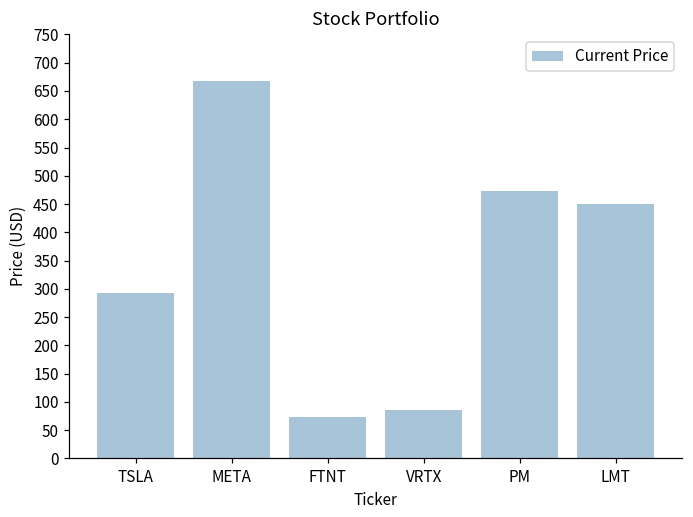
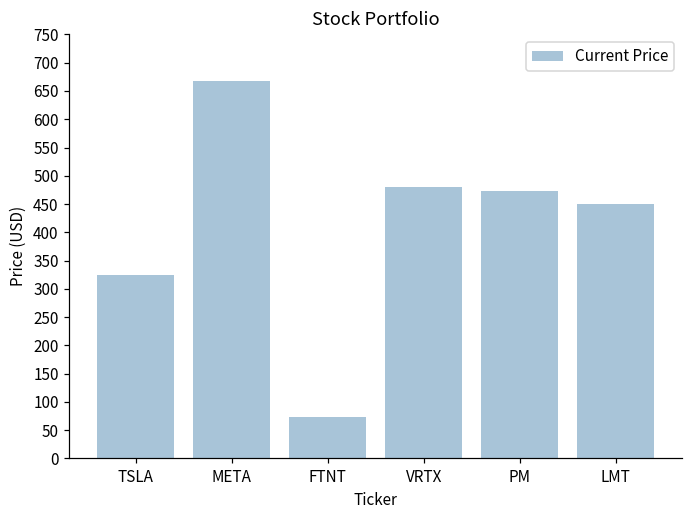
TSLA: 290 -> 320
VRTX: 90 -> 480
